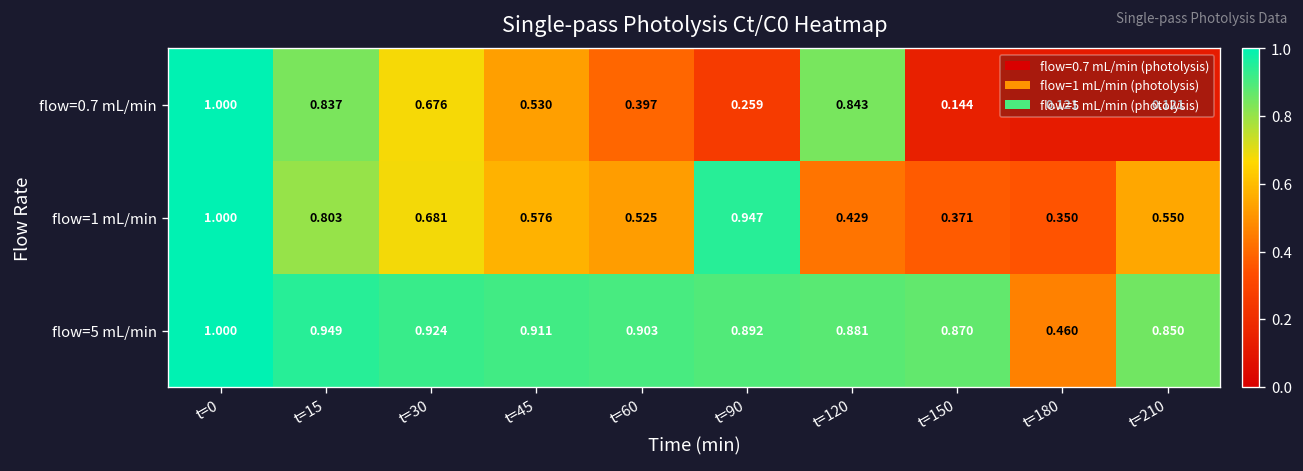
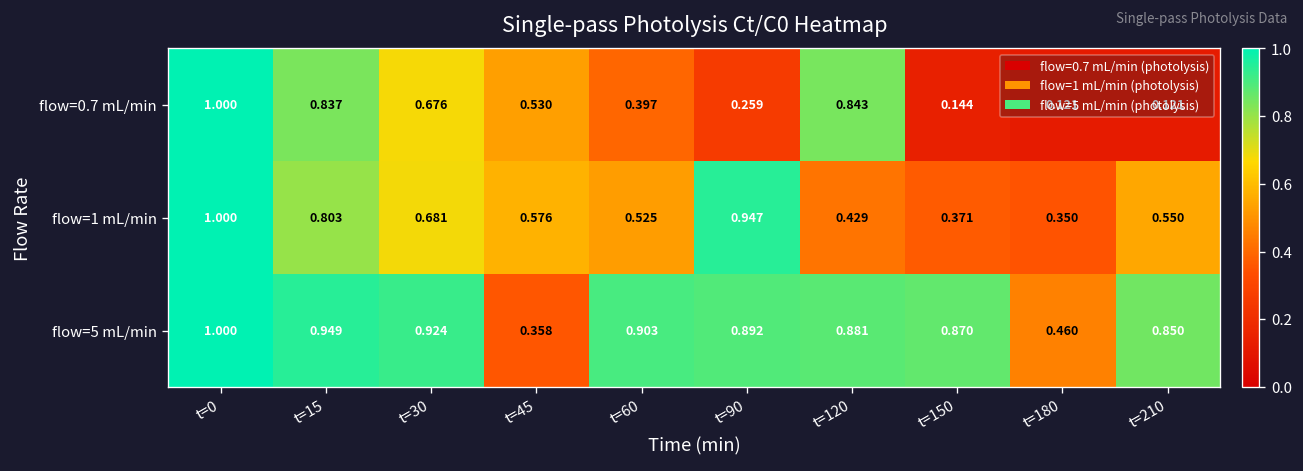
flow=5 mL/min, t=45: 0.911 -> 0.358
